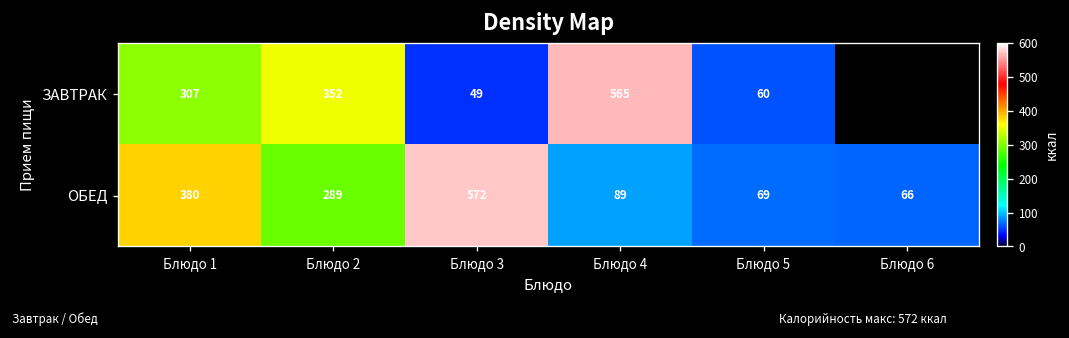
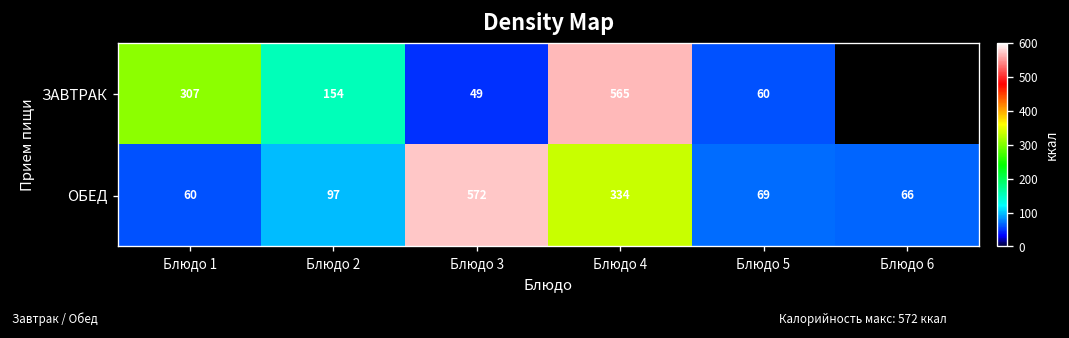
ЗАВТРАК, Блюдо 2: 352 -> 154
ОБЕД, Блюдо 1: 380 -> 60
ОБЕД, Блюдо 2: 289 -> 97
ОБЕД, Блюдо 4: 89 -> 334
